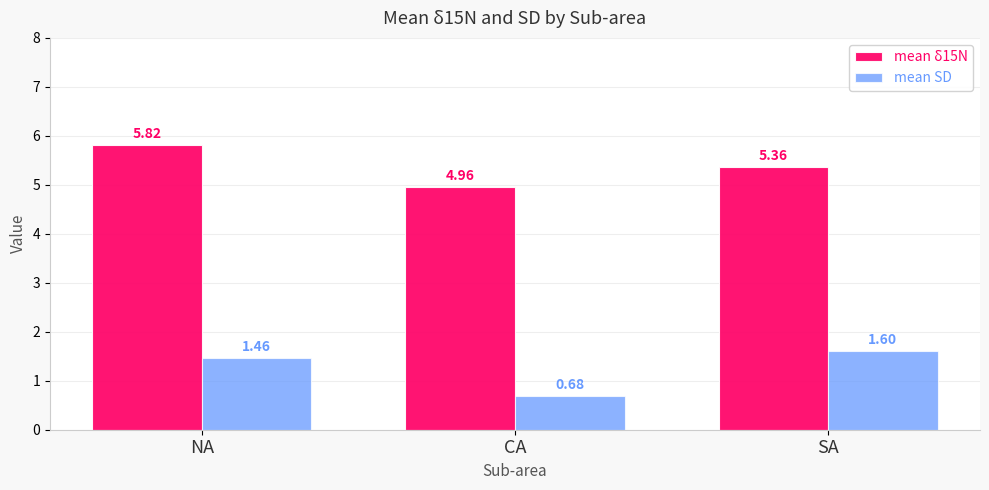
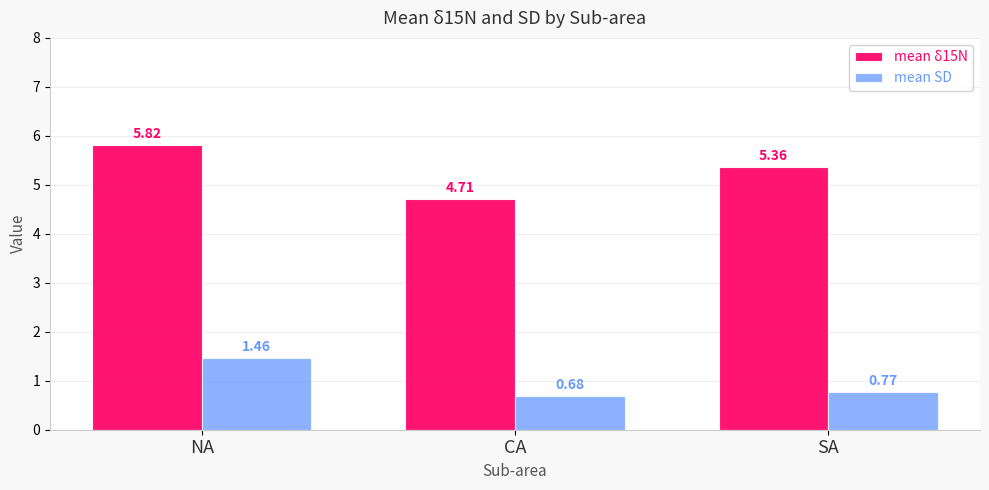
mean δ15N, CA: 4.96 -> 4.71
mean SD, SA: 1.60 -> 0.77
